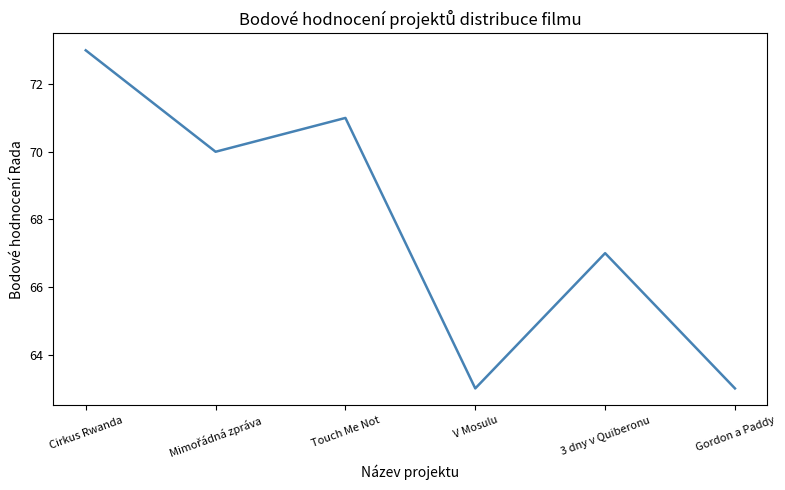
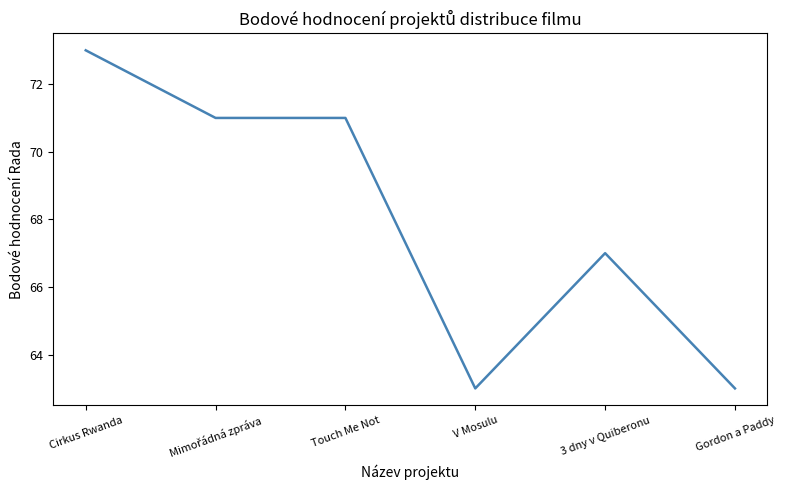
Mimořádná zpráva: 70 -> 71
